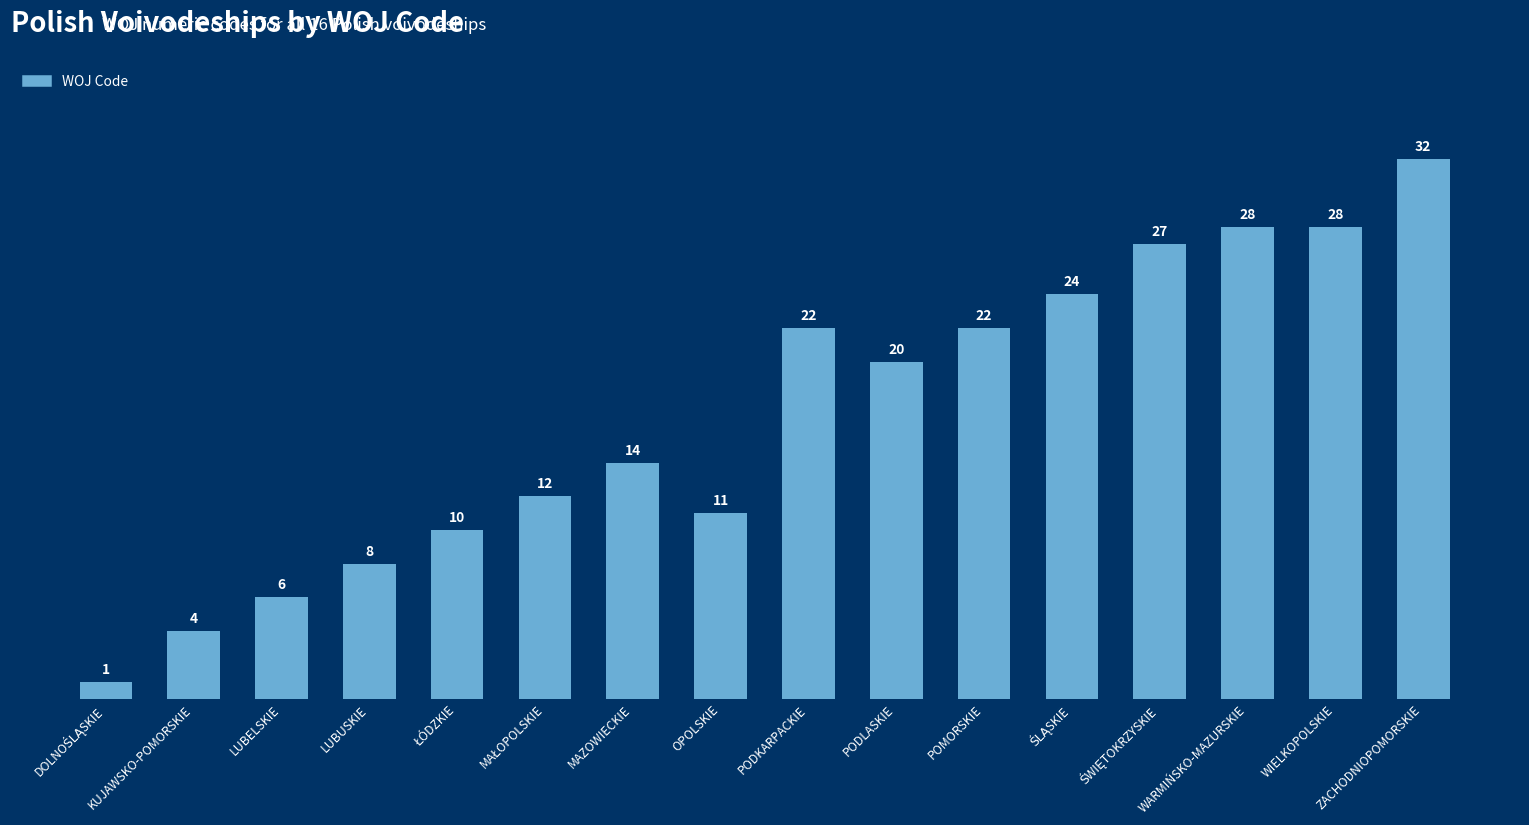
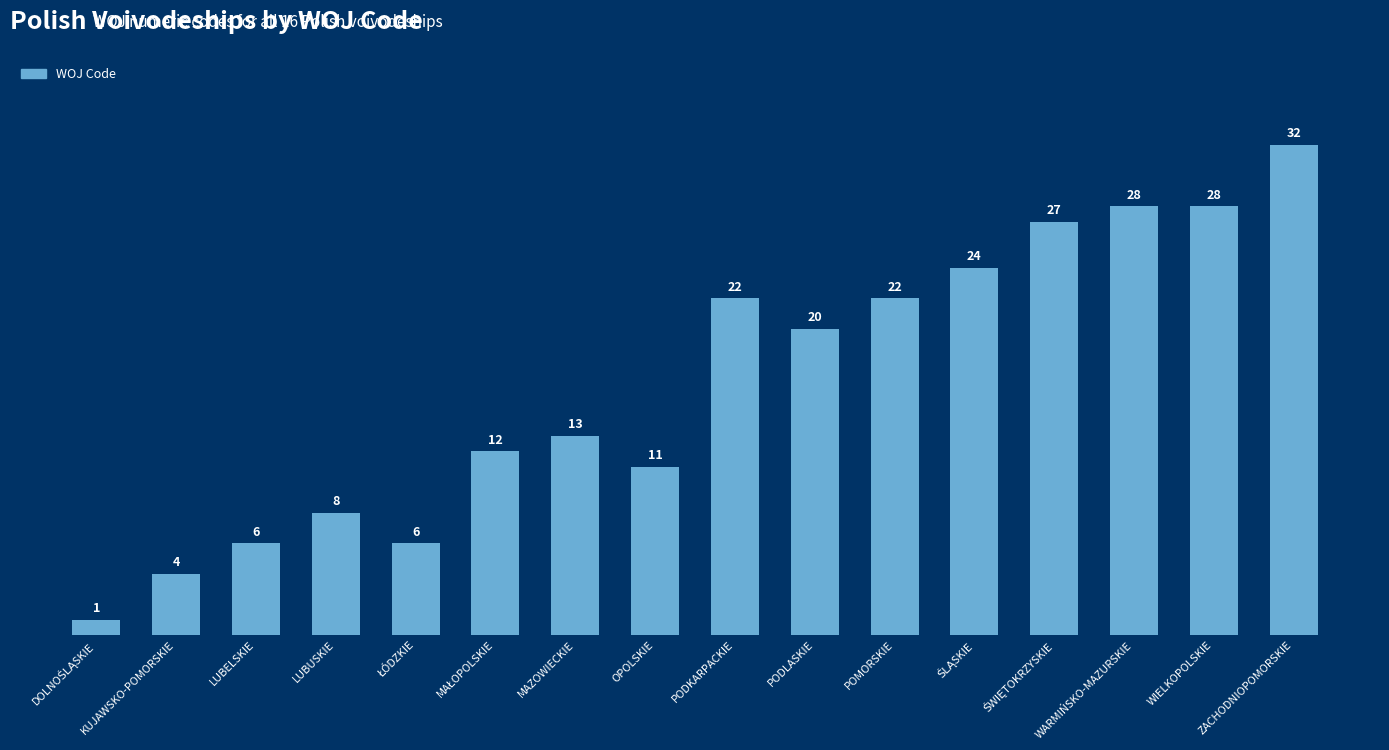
ŁÓDZKIE: 10 -> 6
MAZOWIECKIE: 14 -> 13
